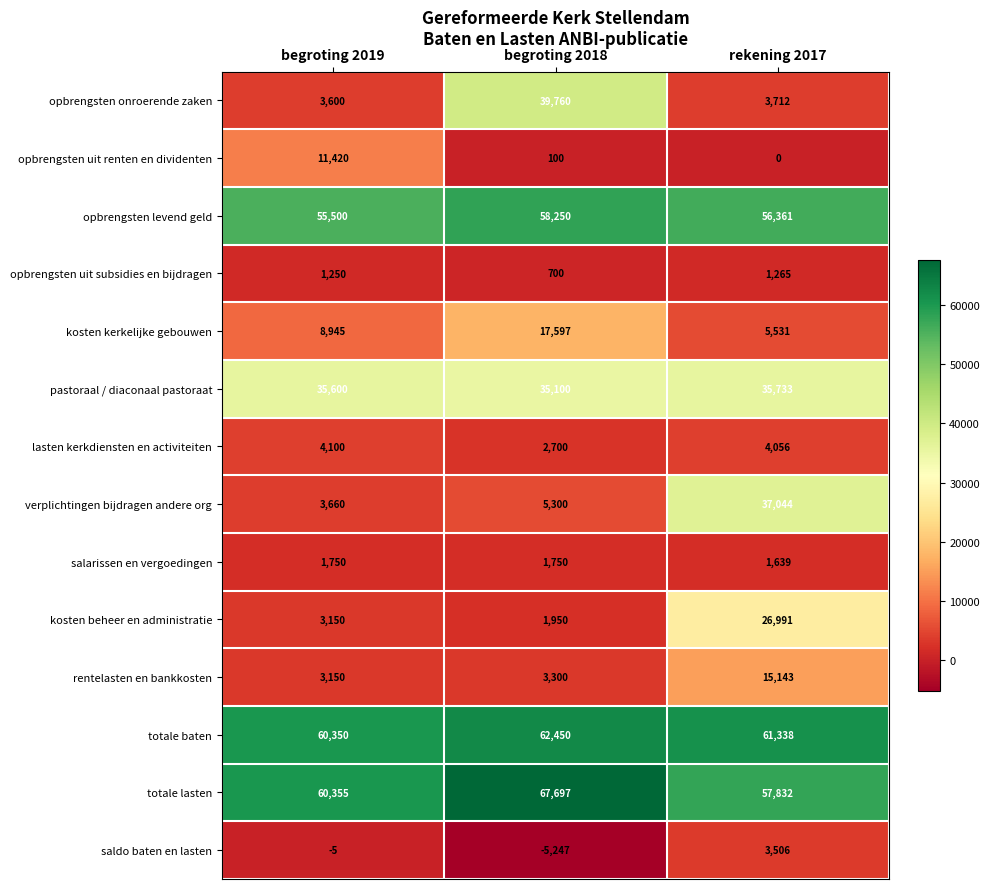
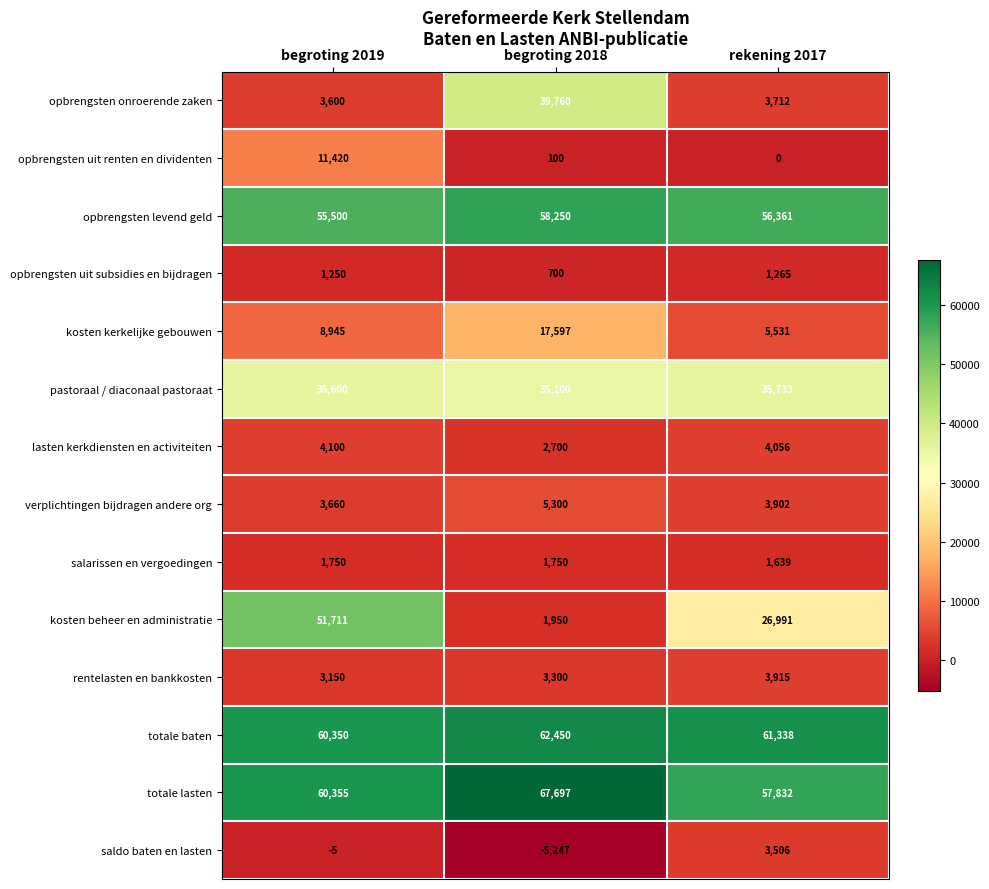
verplichtingen bijdragen andere org, rekening 2017: 37,044 -> 3,902
kosten beheer en administratie, begroting 2019: 3,150 -> 51,711
rentelasten en bankkosten, rekening 2017: 15,143 -> 3,915
